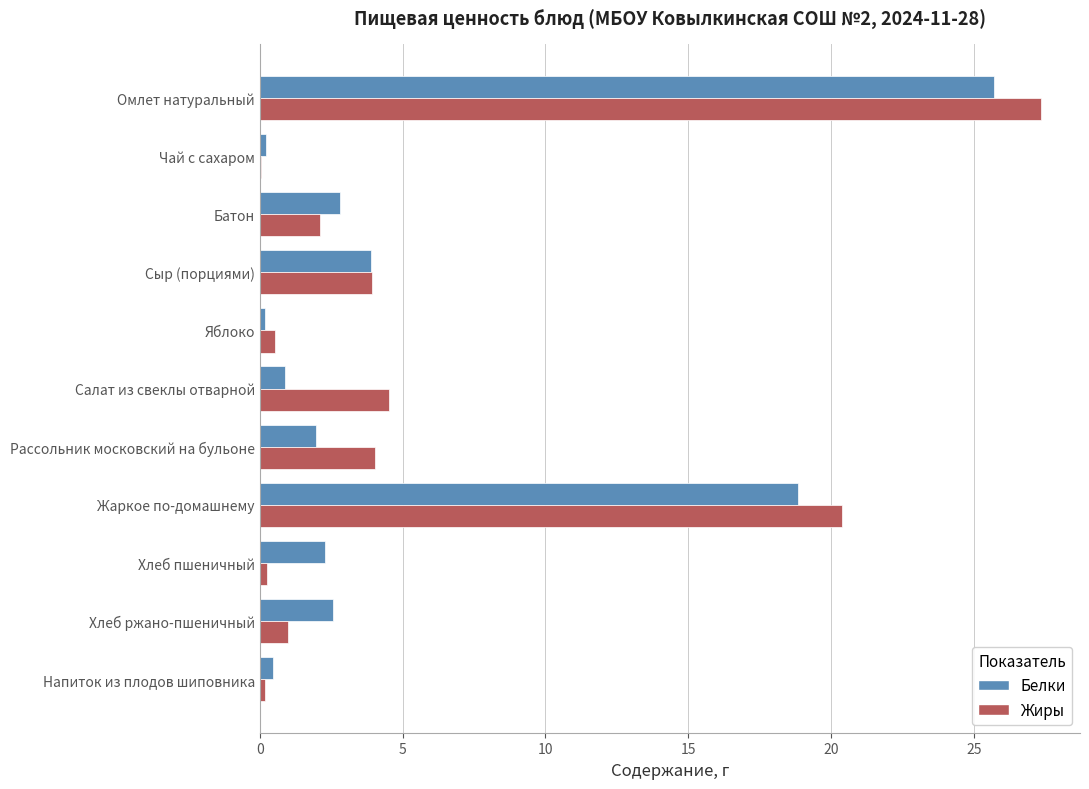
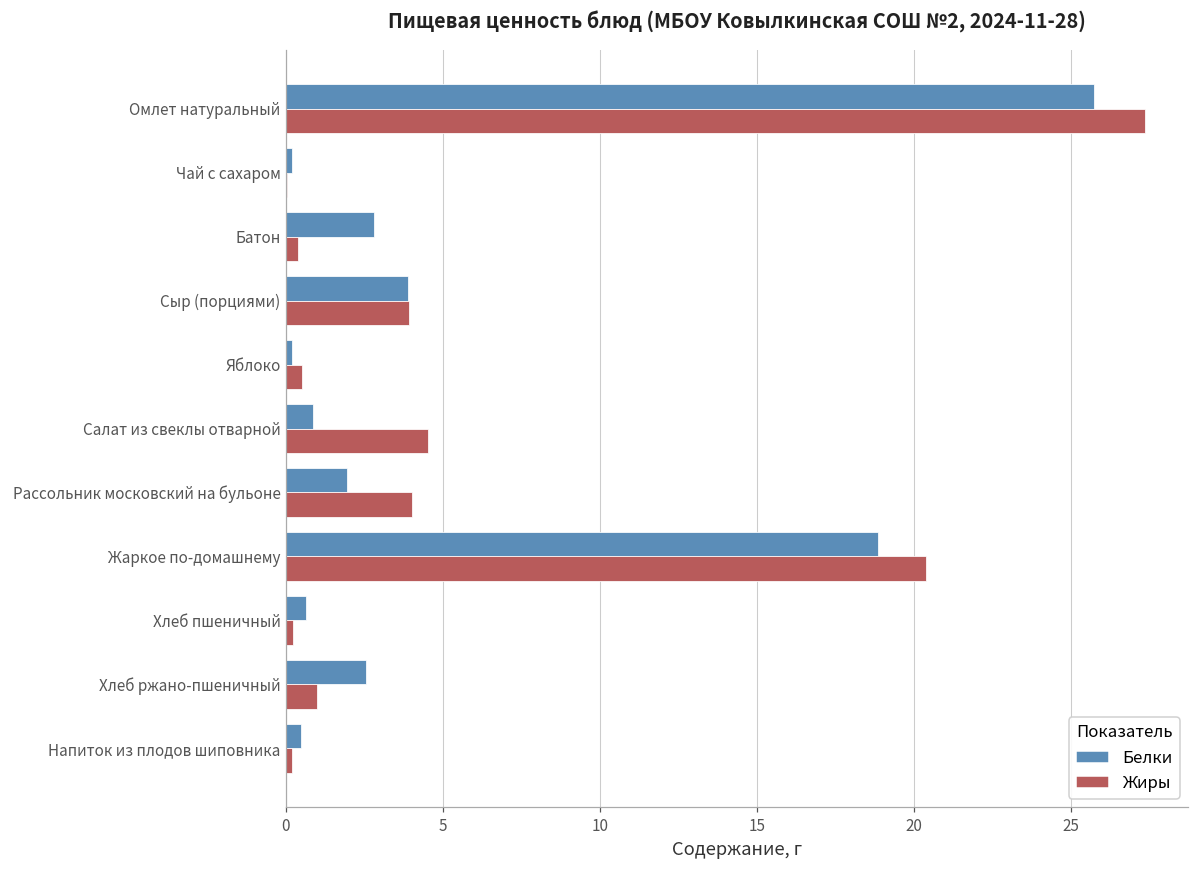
Жиры, Батон: 2.1 -> 0.4
Белки, Хлеб пшеничный: 2.3 -> 0.6
